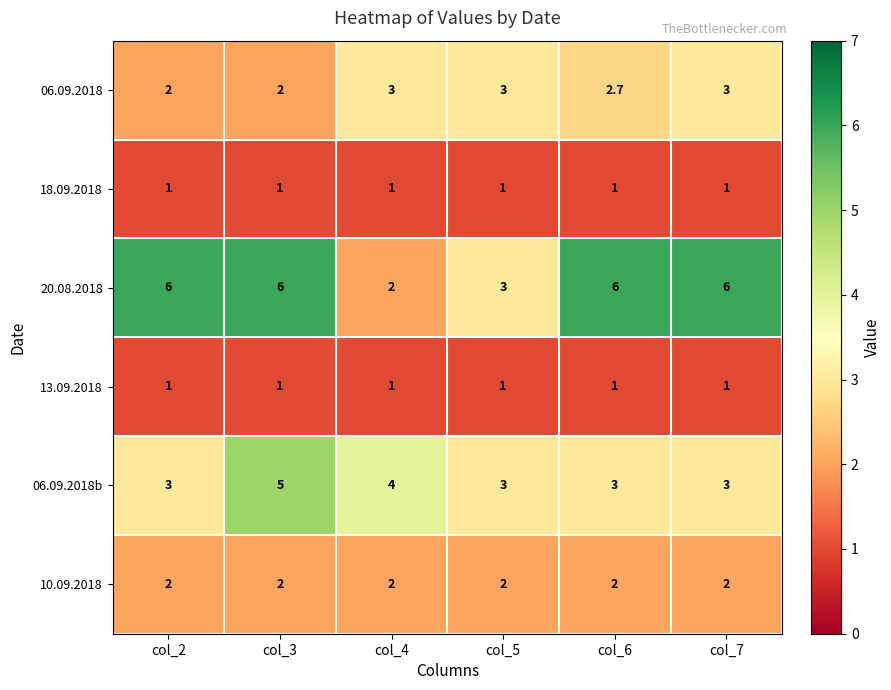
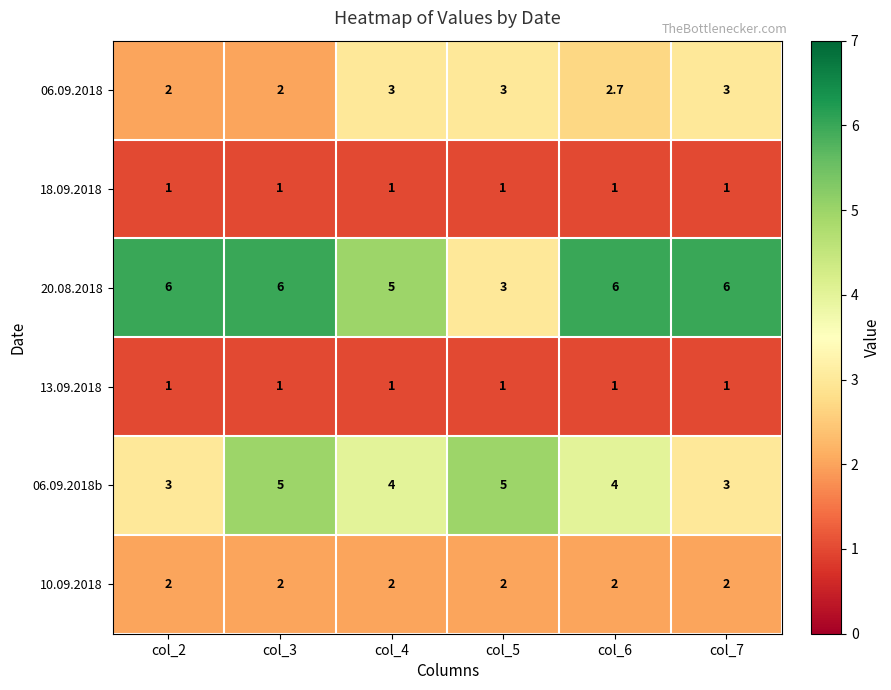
20.08.2018, col_4: 2 -> 5
06.09.2018b, col_5: 3 -> 5
06.09.2018b, col_6: 3 -> 4
